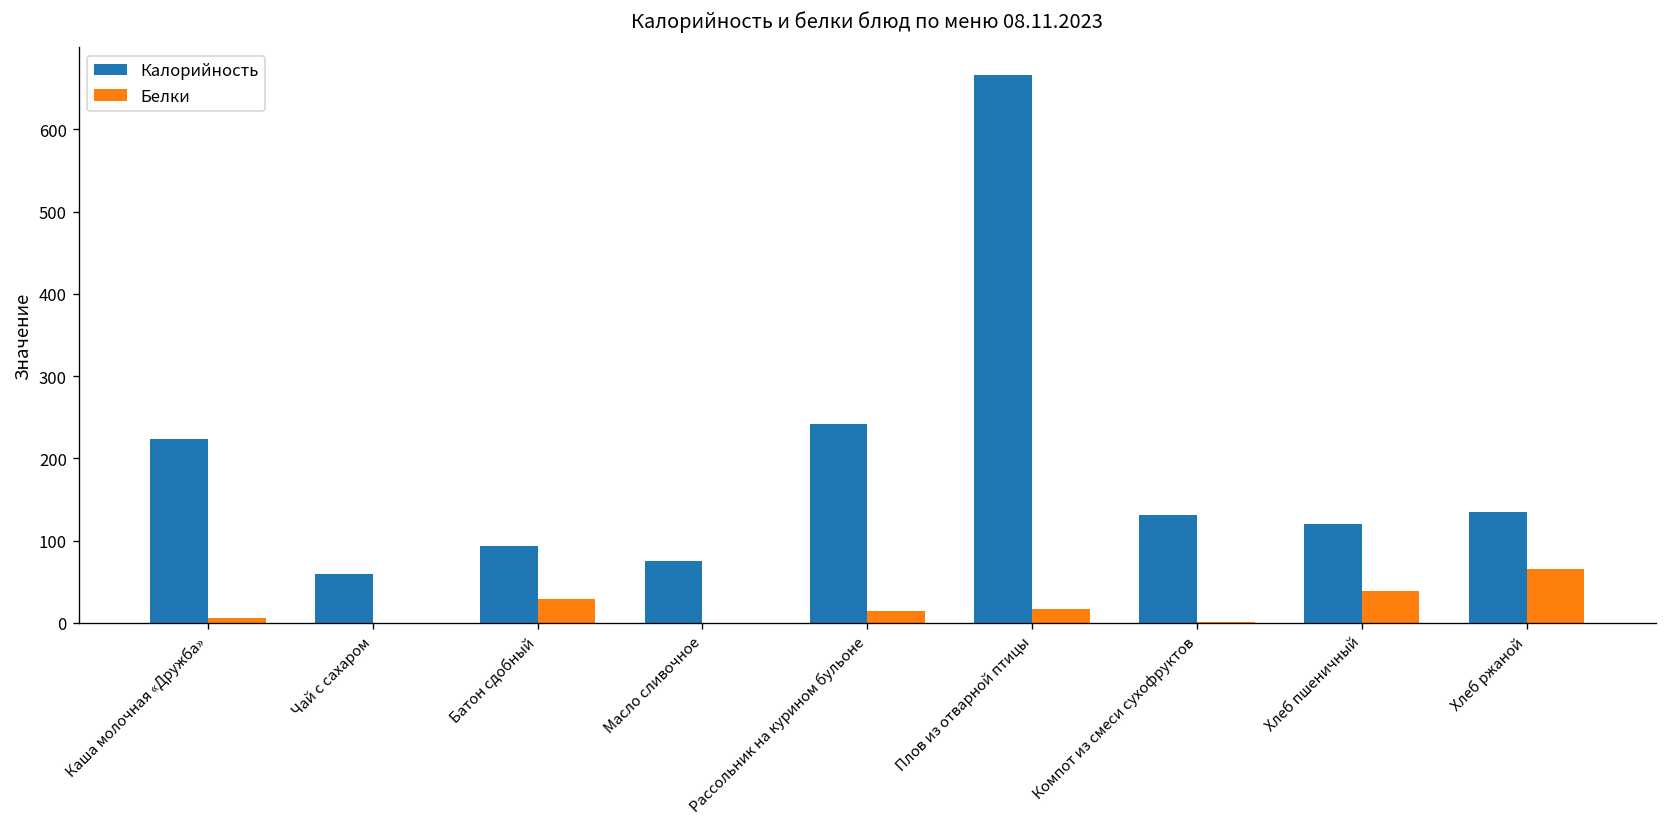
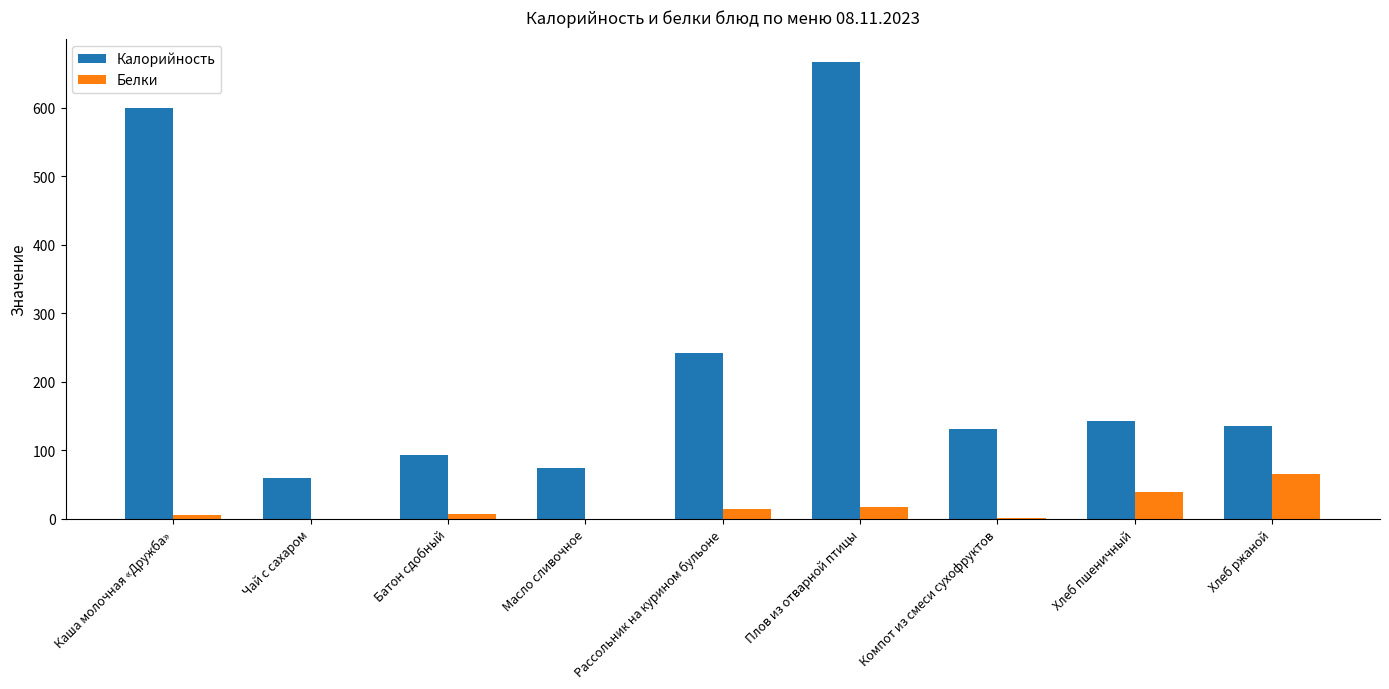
Калорийность, Каша молочная «Дружба»: 220 -> 600
Белки, Батон сдобный: 30 -> 10
Калорийность, Хлеб пшеничный: 120 -> 140
